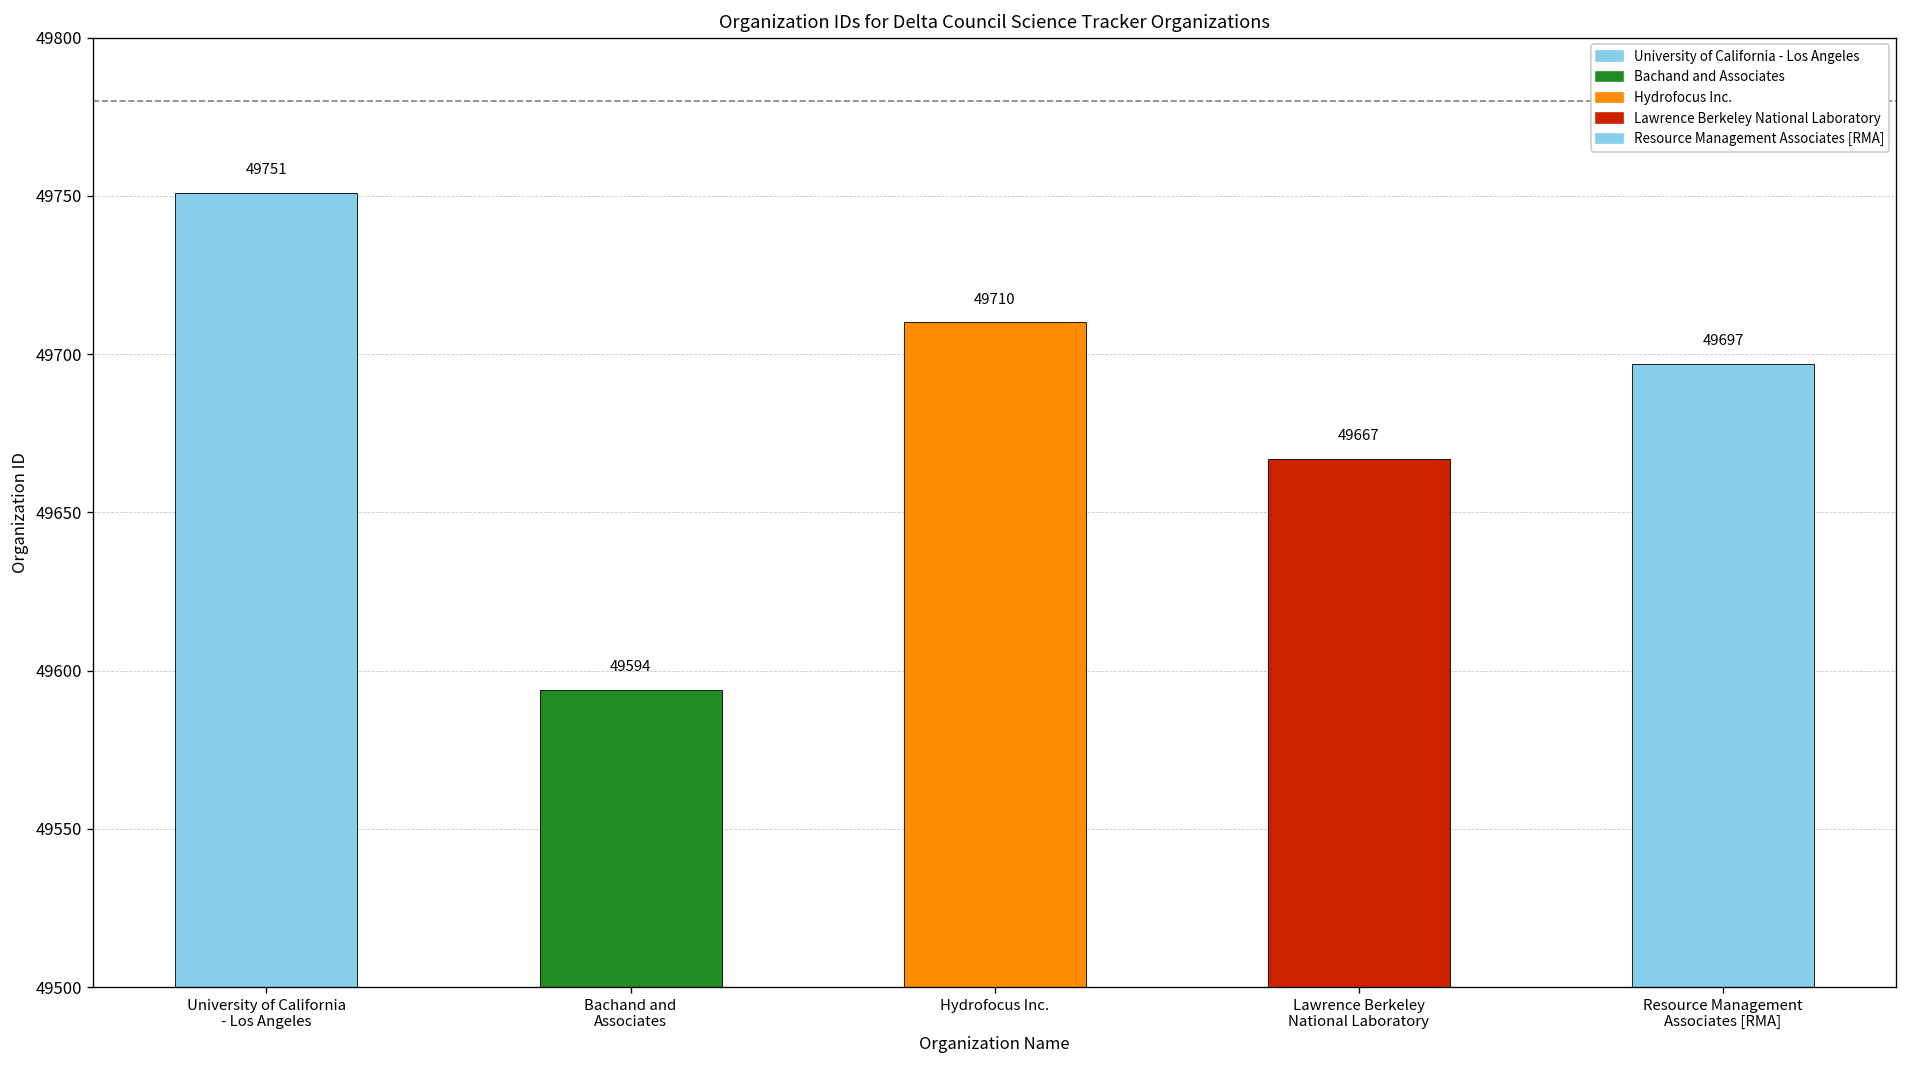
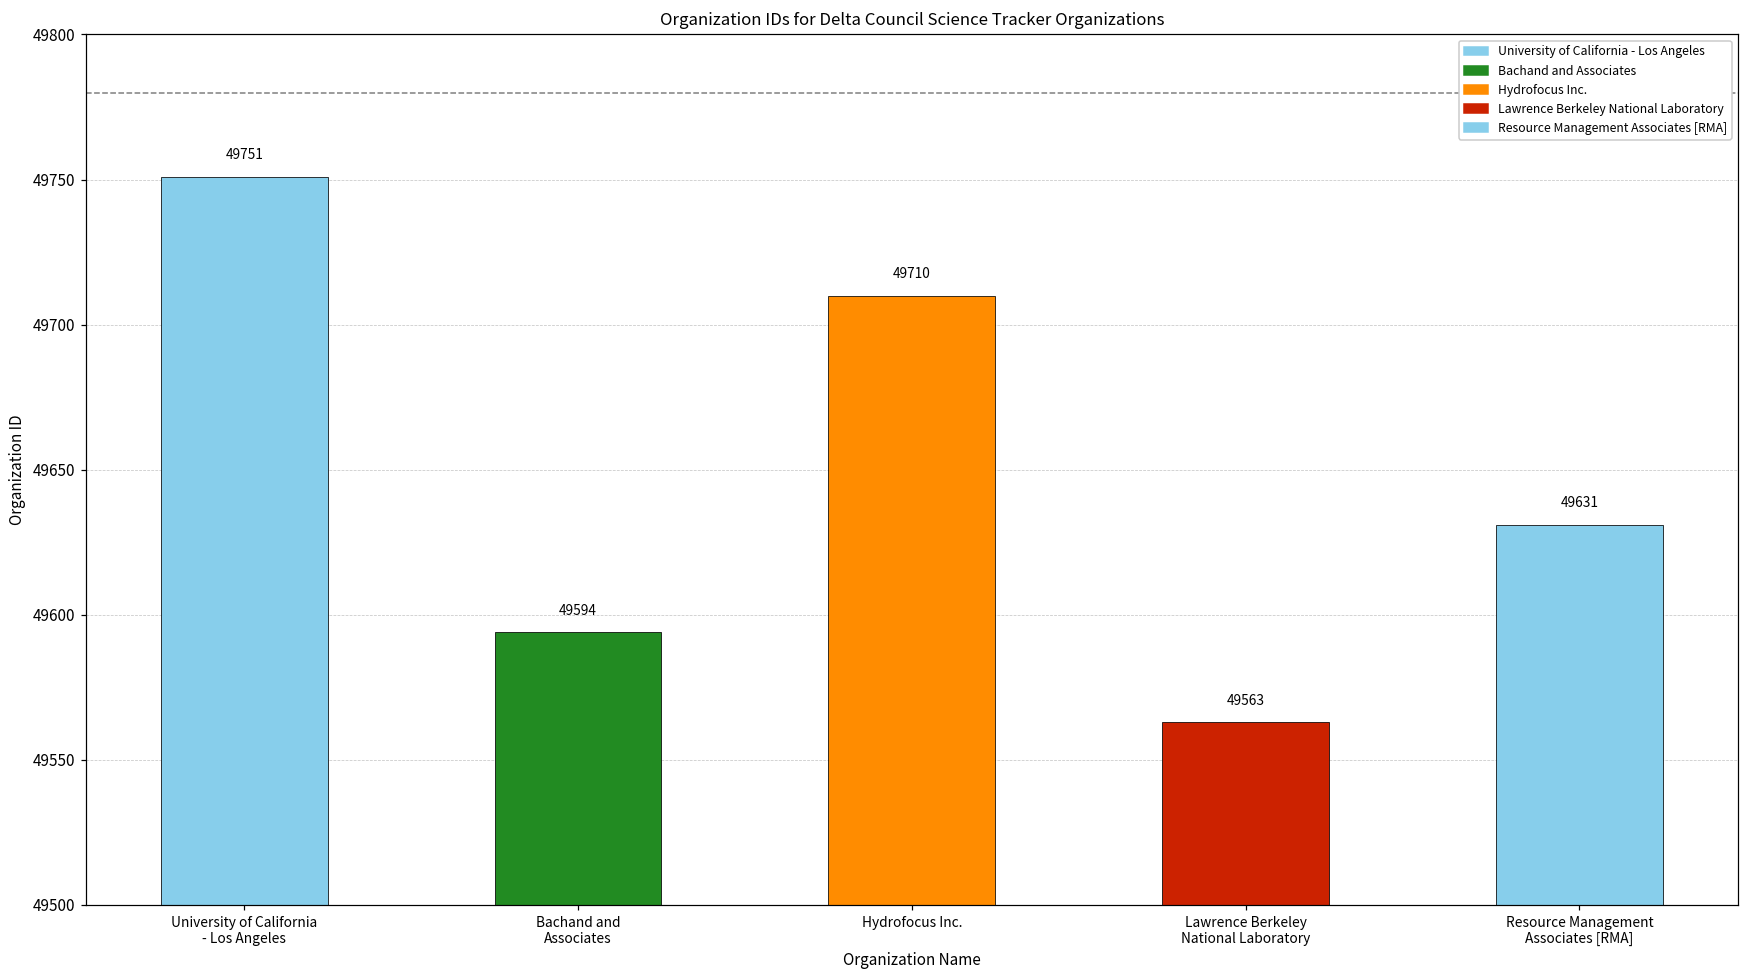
Lawrence Berkeley National Laboratory: 49667 -> 49563
Resource Management Associates [RMA]: 49697 -> 49631
